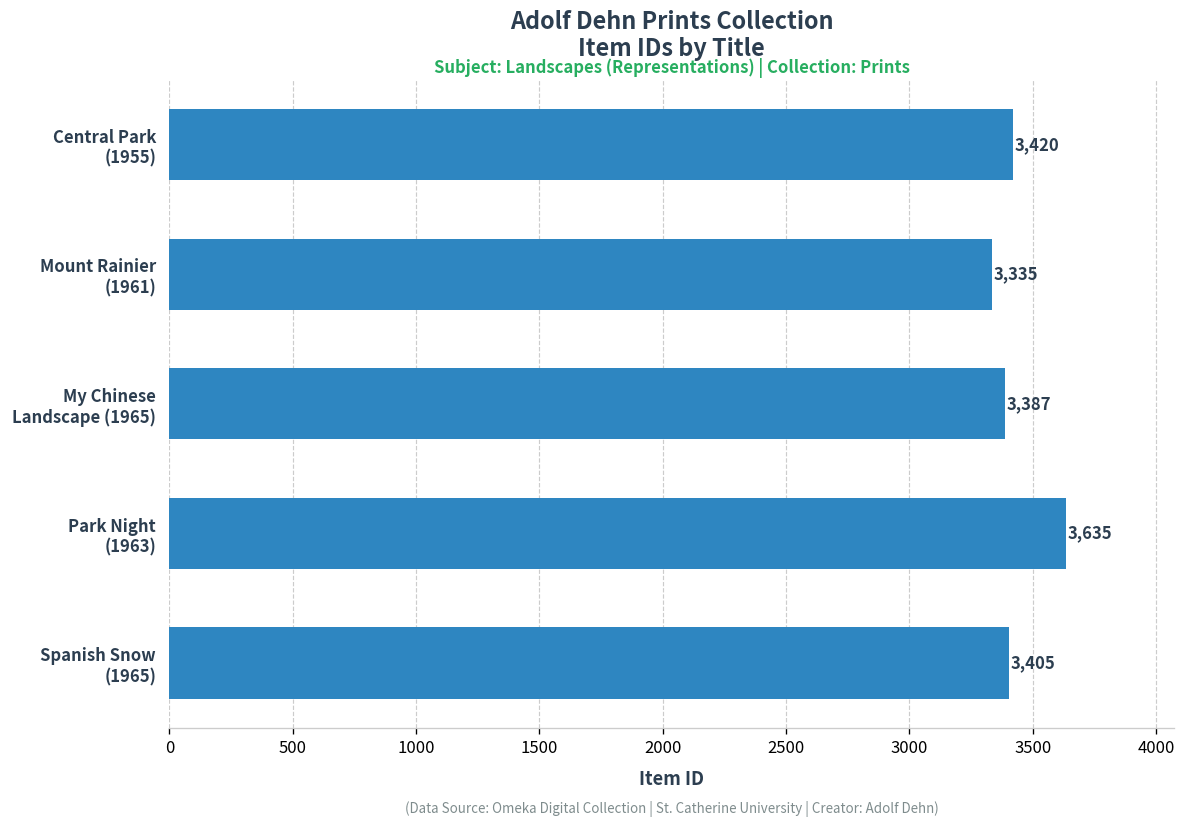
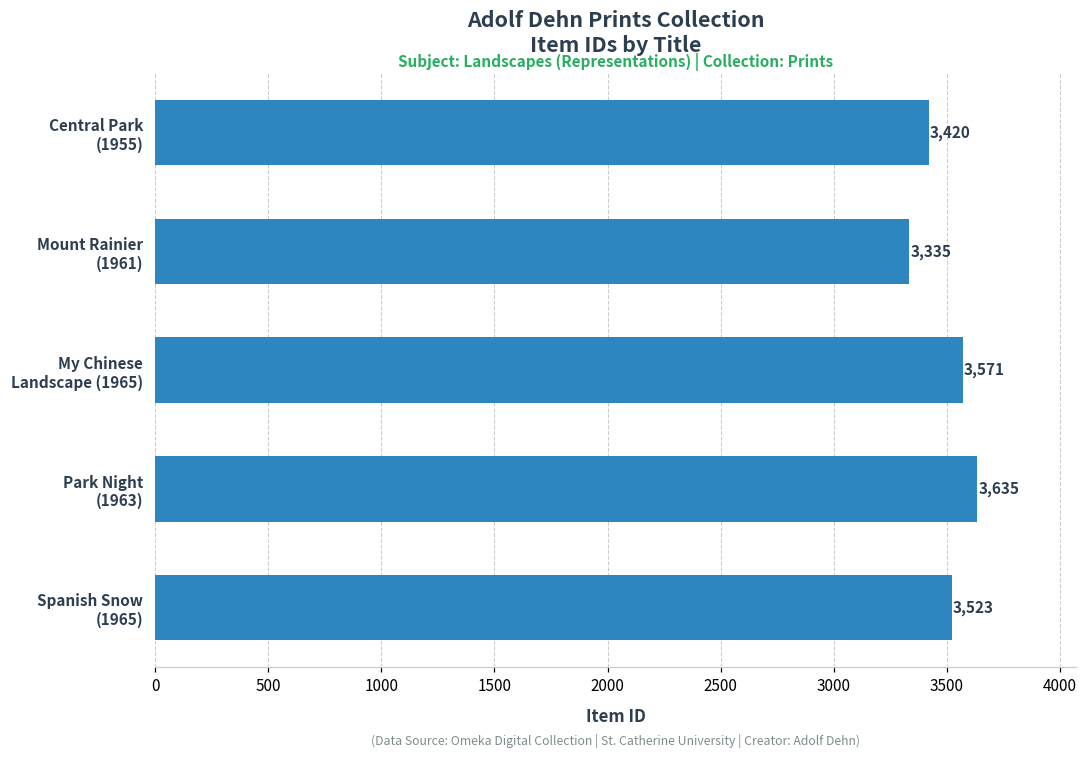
My Chinese Landscape (1965): 3,387 -> 3,571
Spanish Snow (1965): 3,405 -> 3,523
